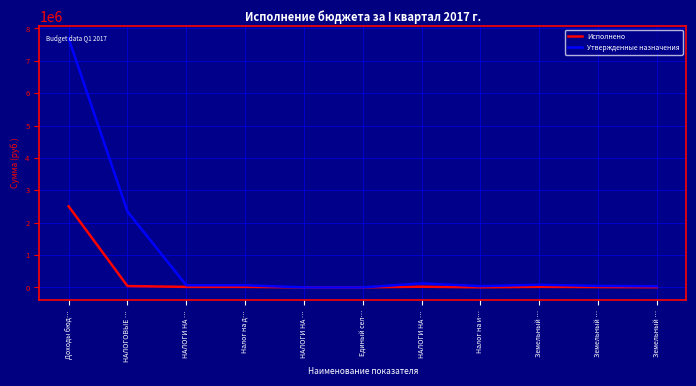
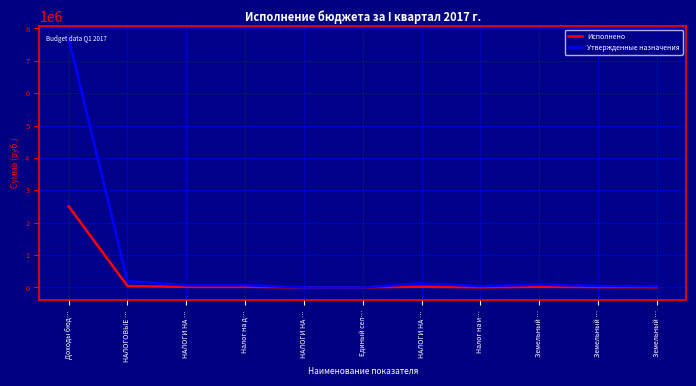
Утвержденные назначения, НАЛОГОВЫЕ …: 2300000 -> 200000
